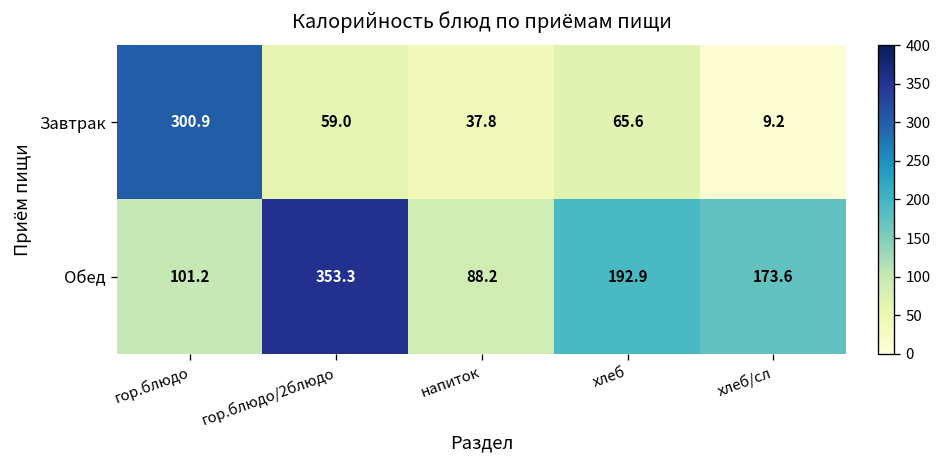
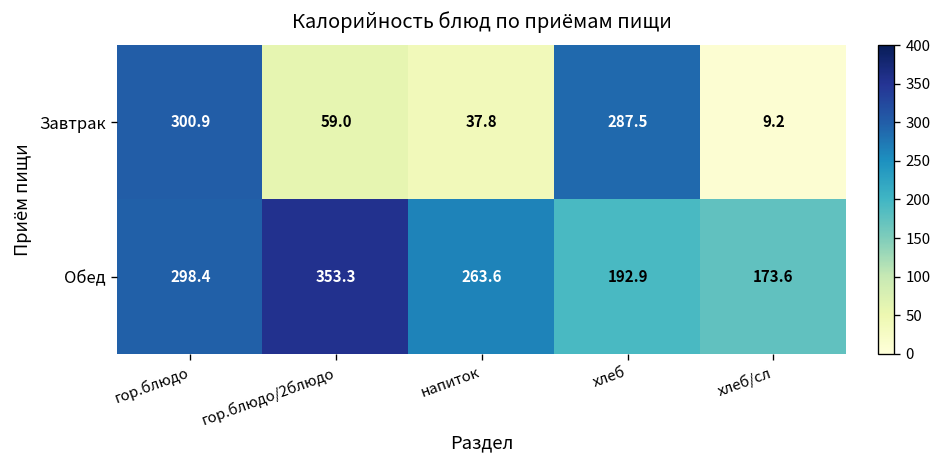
Завтрак, хлеб: 65.6 -> 287.5
Обед, гор.блюдо: 101.2 -> 298.4
Обед, напиток: 88.2 -> 263.6
